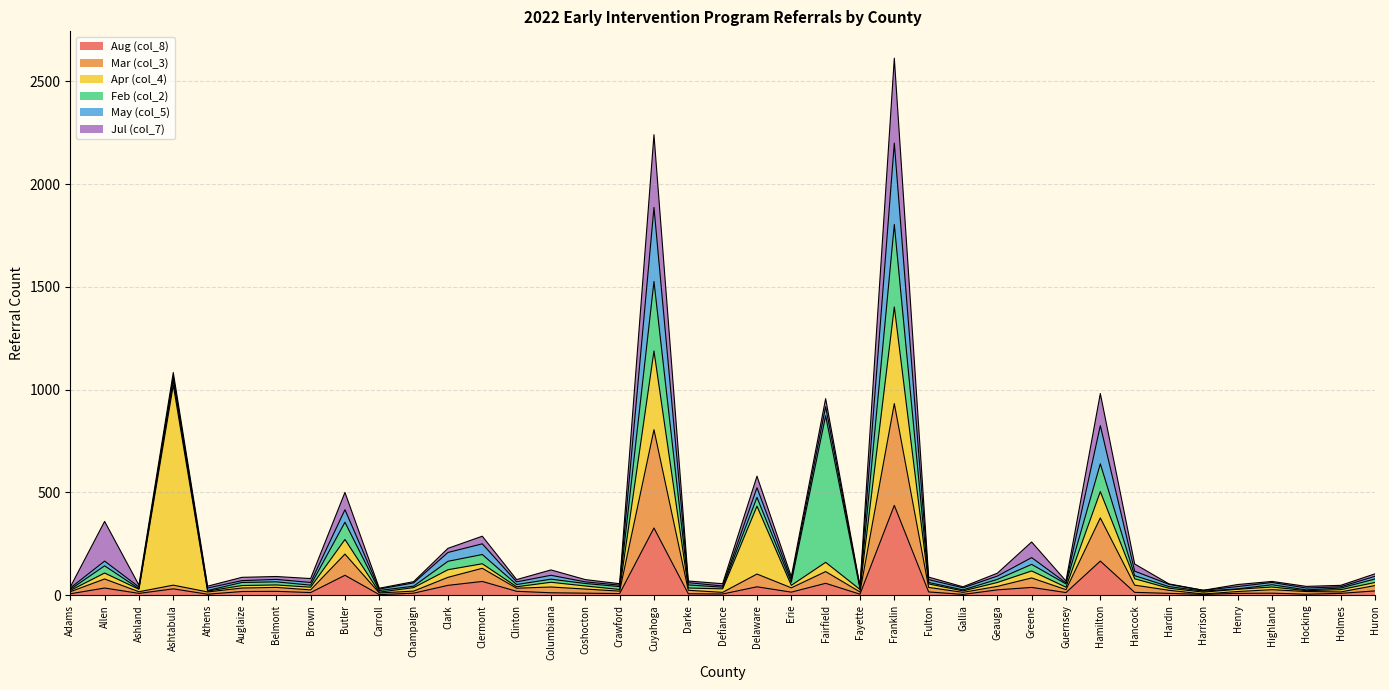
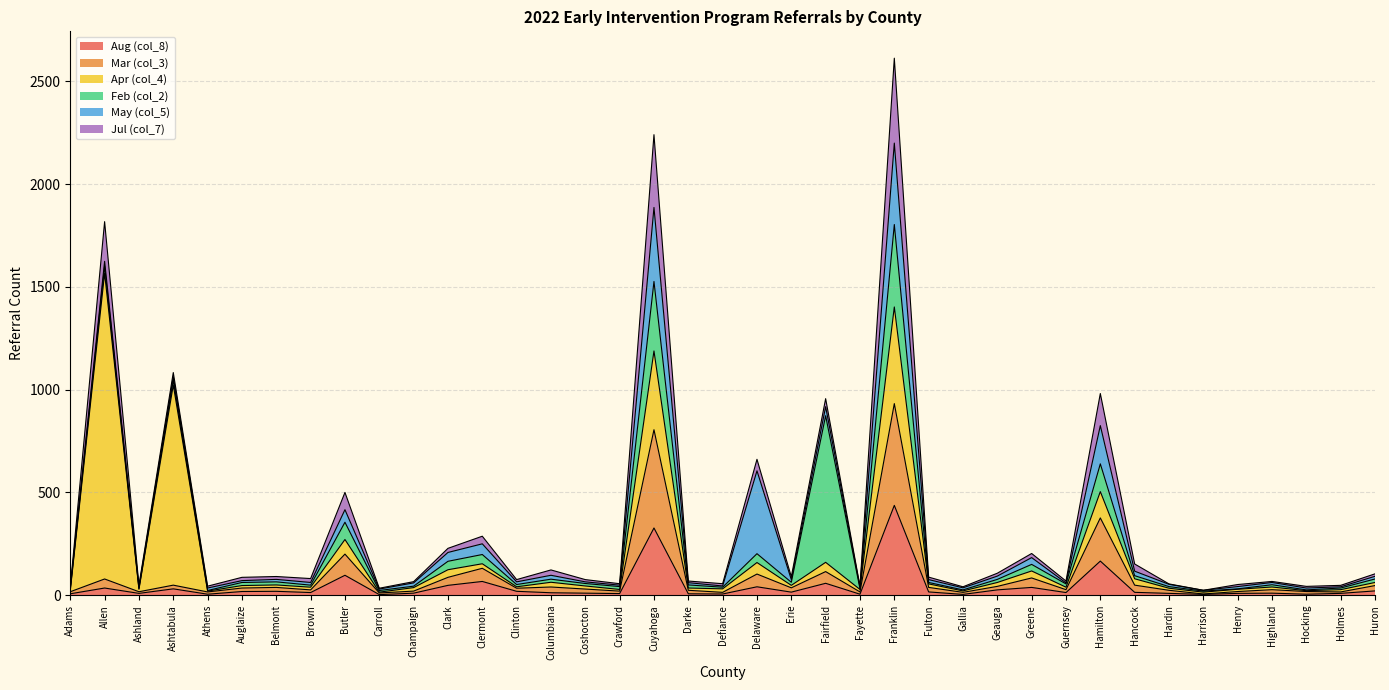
Apr (col_4), Allen: 30 -> 1490
Apr (col_4), Delaware: 330 -> 60
May (col_5), Delaware: 50 -> 400
Jul (col_7), Greene: 80 -> 20
